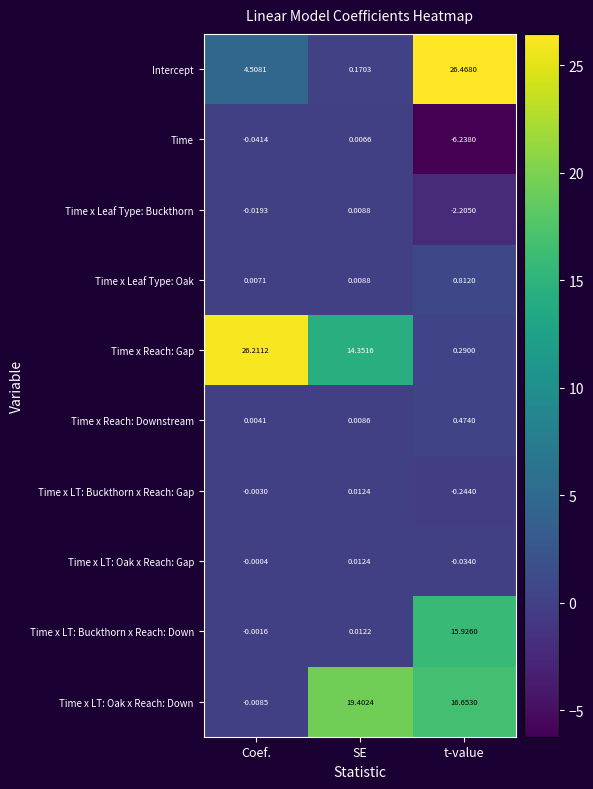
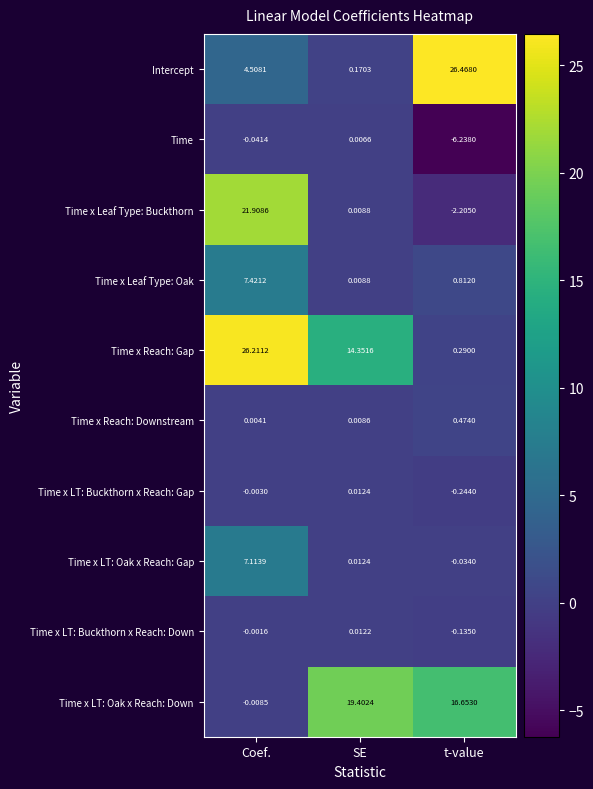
Time x Leaf Type: Buckthorn, Coef.: -0.0193 -> 21.9086
Time x Leaf Type: Oak, Coef.: 0.0071 -> 7.4212
Time x LT: Oak x Reach: Gap, Coef.: -0.0004 -> 7.1139
Time x LT: Buckthorn x Reach: Down, t-value: 15.9260 -> -0.1350
